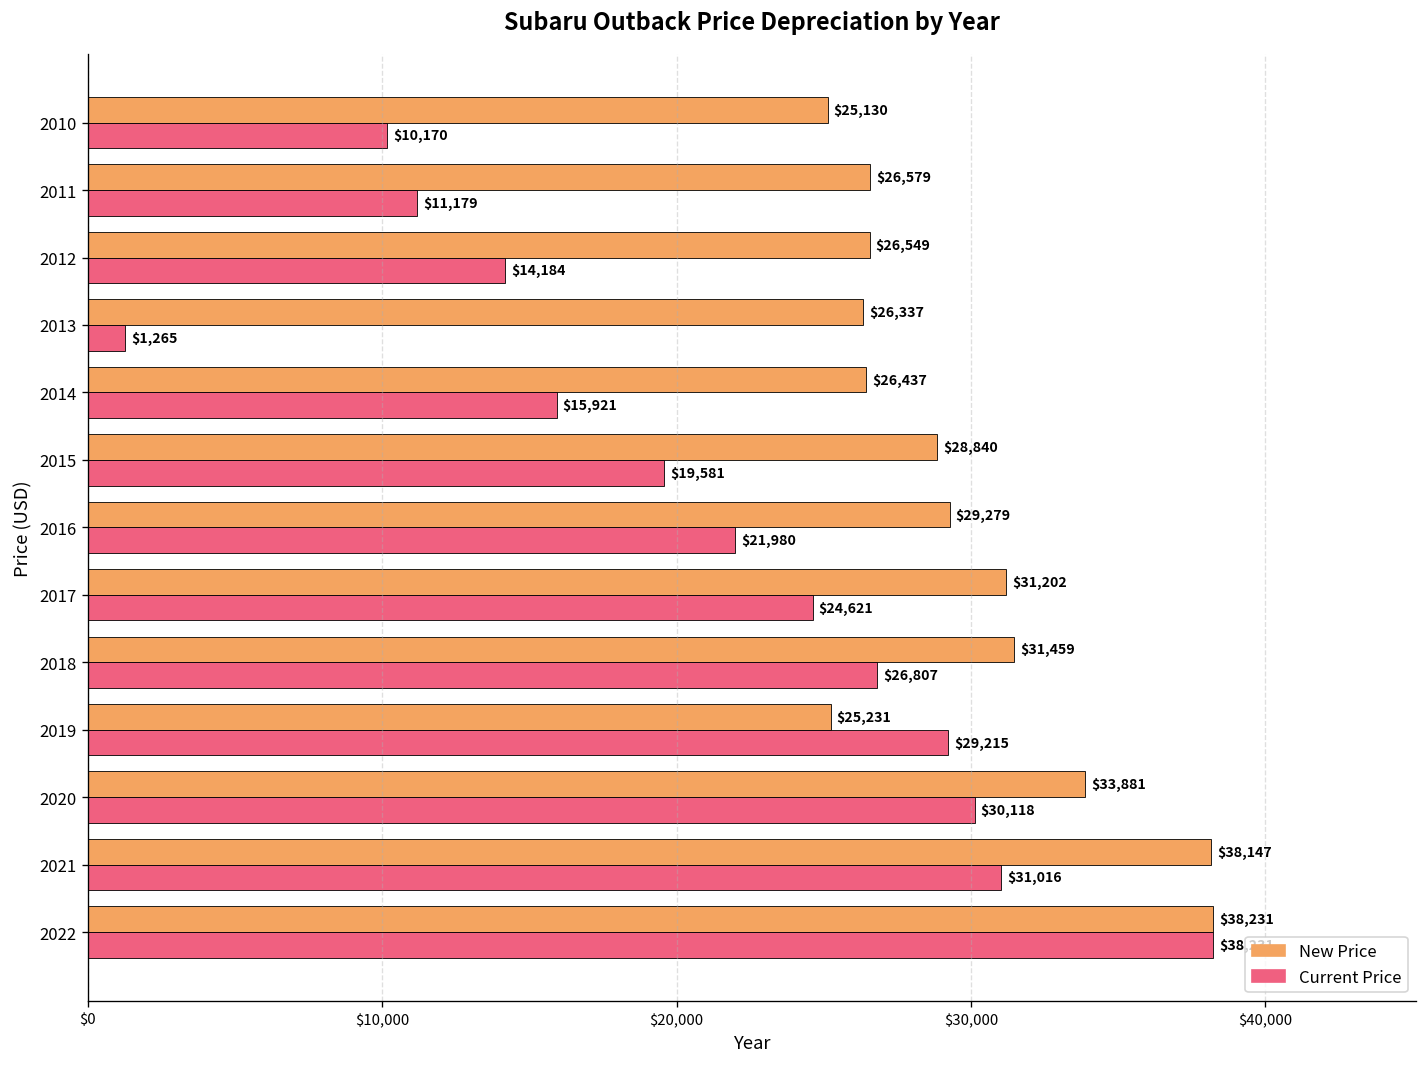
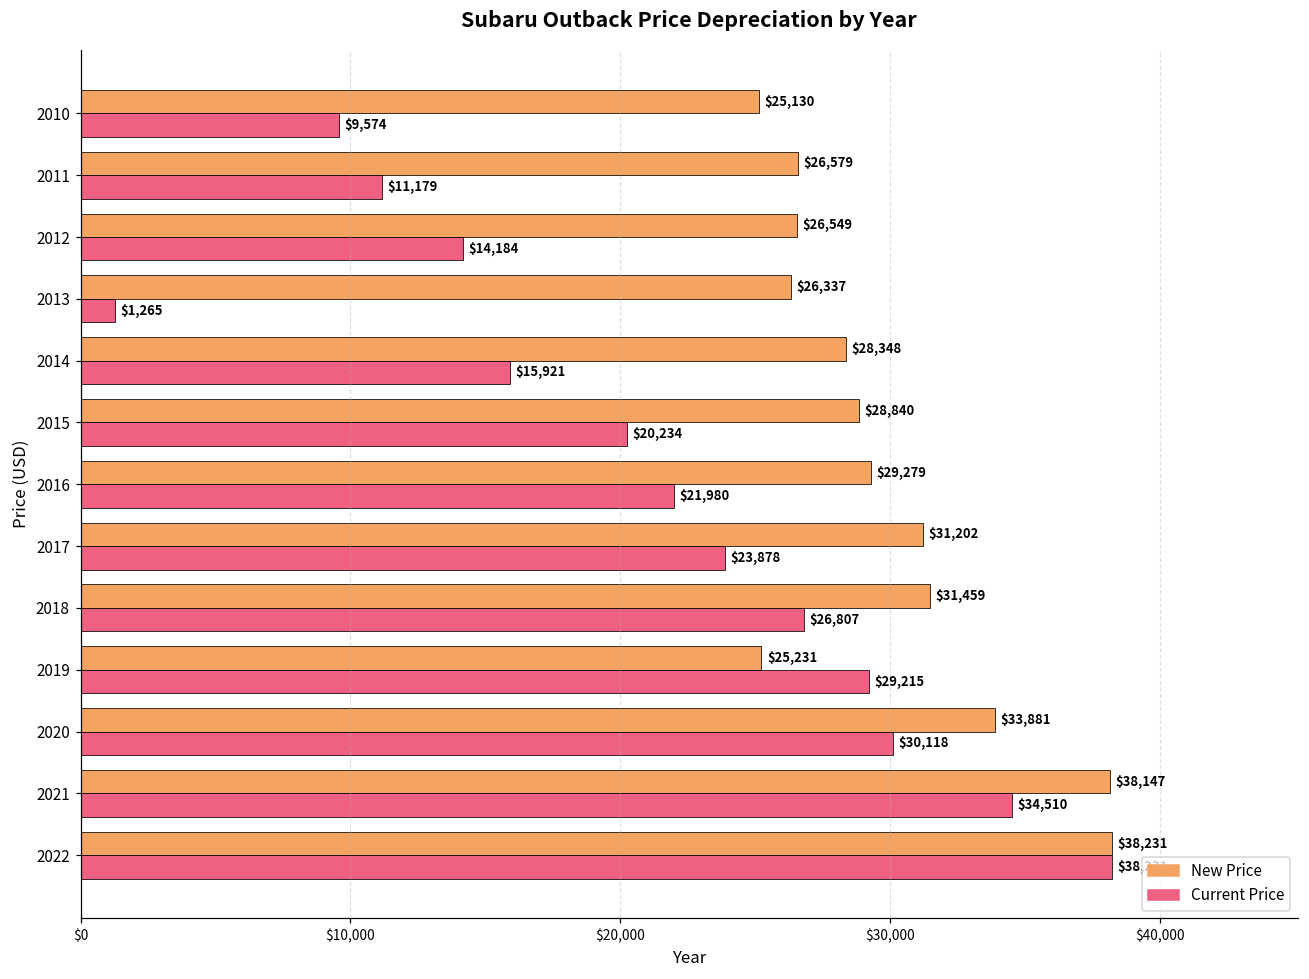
Current Price, 2010: $10,170 -> $9,574
New Price, 2014: $26,437 -> $28,348
Current Price, 2015: $19,581 -> $20,234
Current Price, 2017: $24,621 -> $23,878
Current Price, 2021: $31,016 -> $34,510
